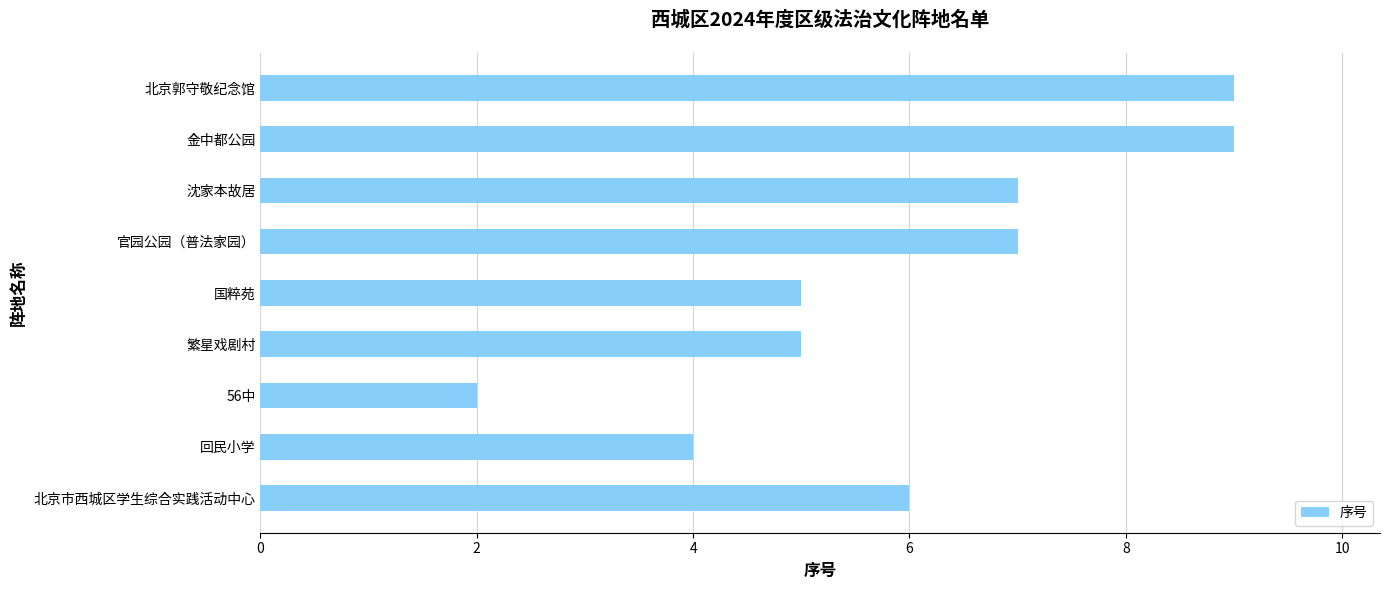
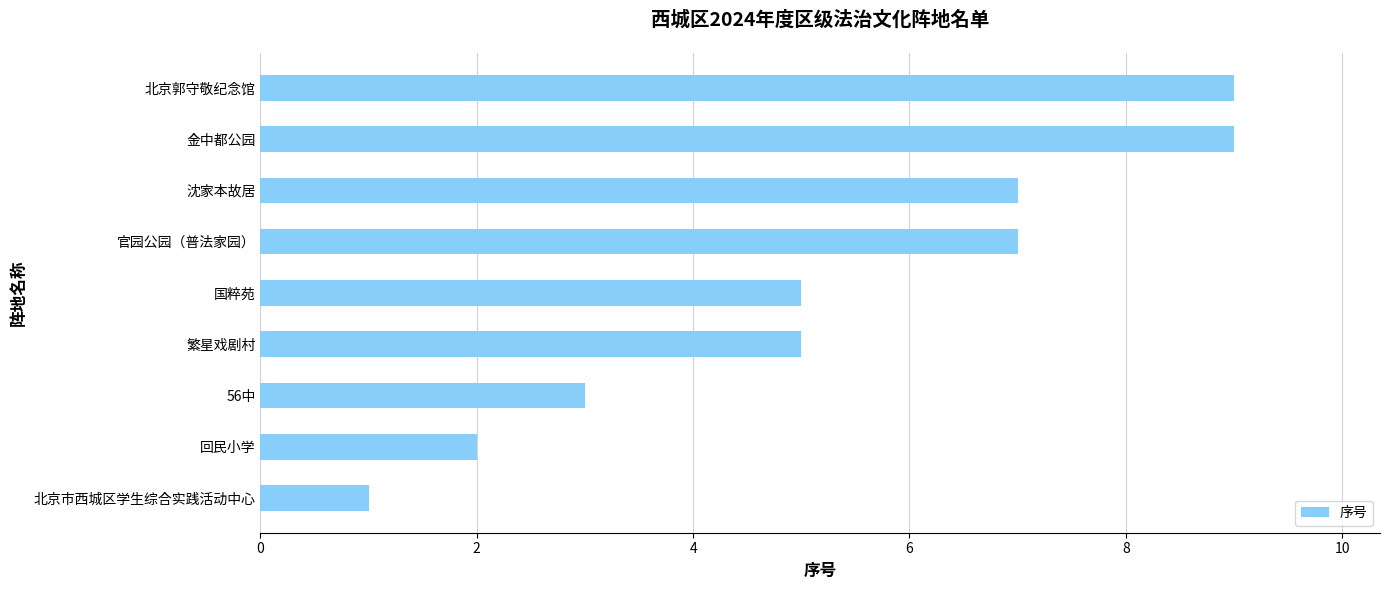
56中: 2 -> 3
回民小学: 4 -> 2
北京市西城区学生综合实践活动中心: 6 -> 1
